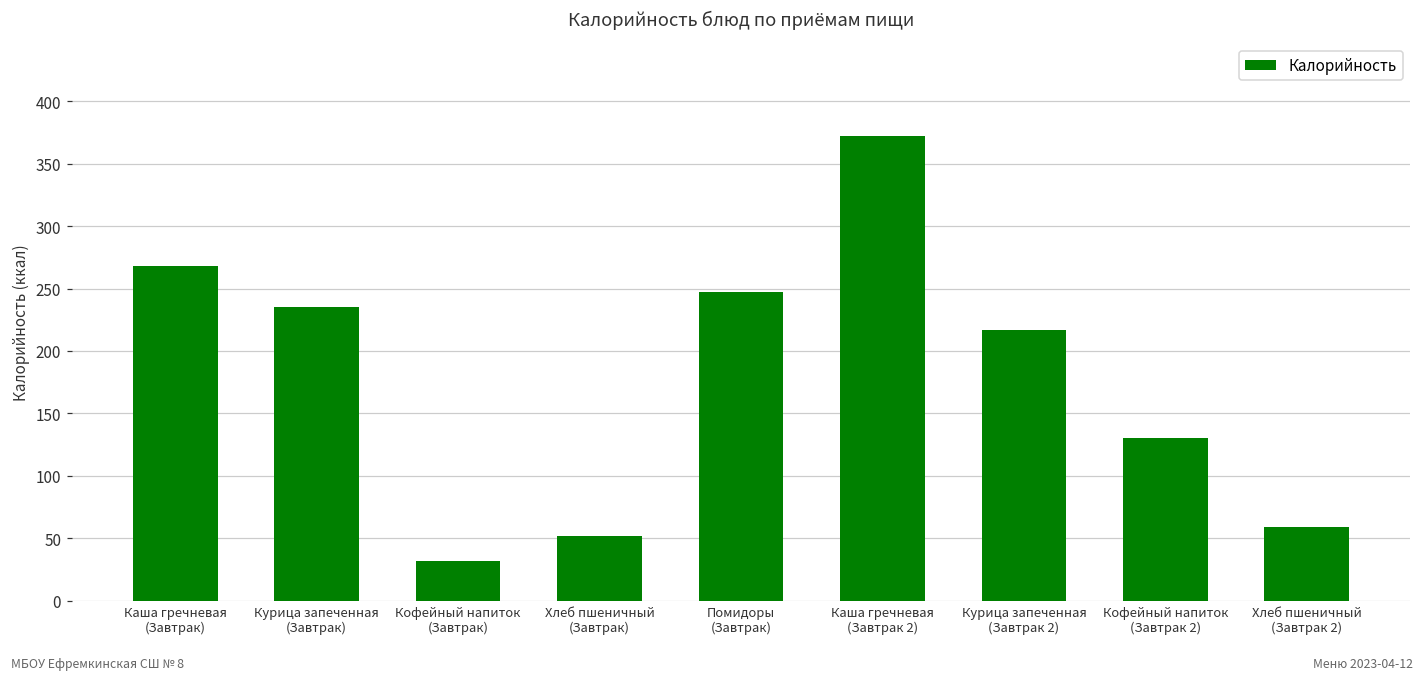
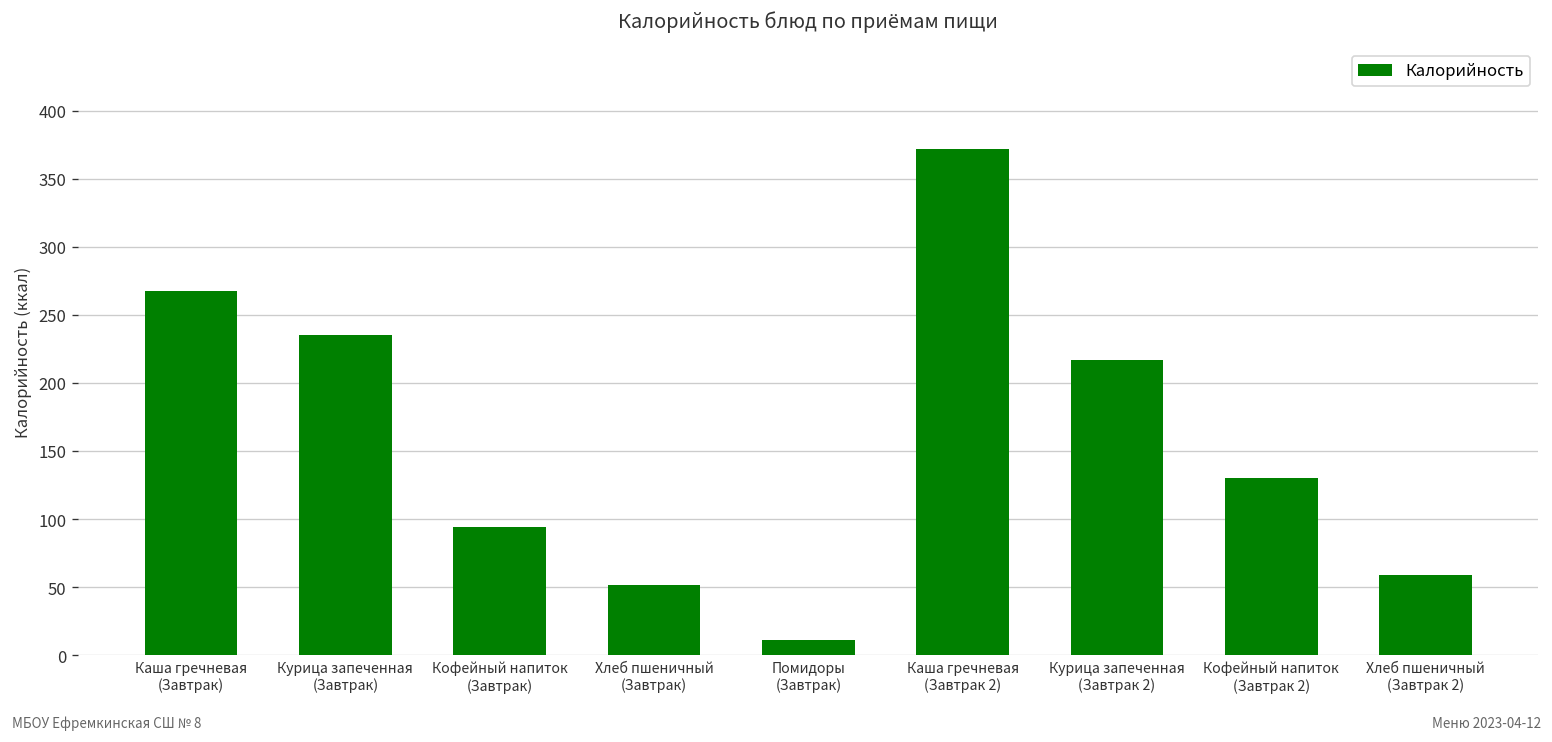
Кофейный напиток (Завтрак): 32 -> 94
Помидоры (Завтрак): 247 -> 12
